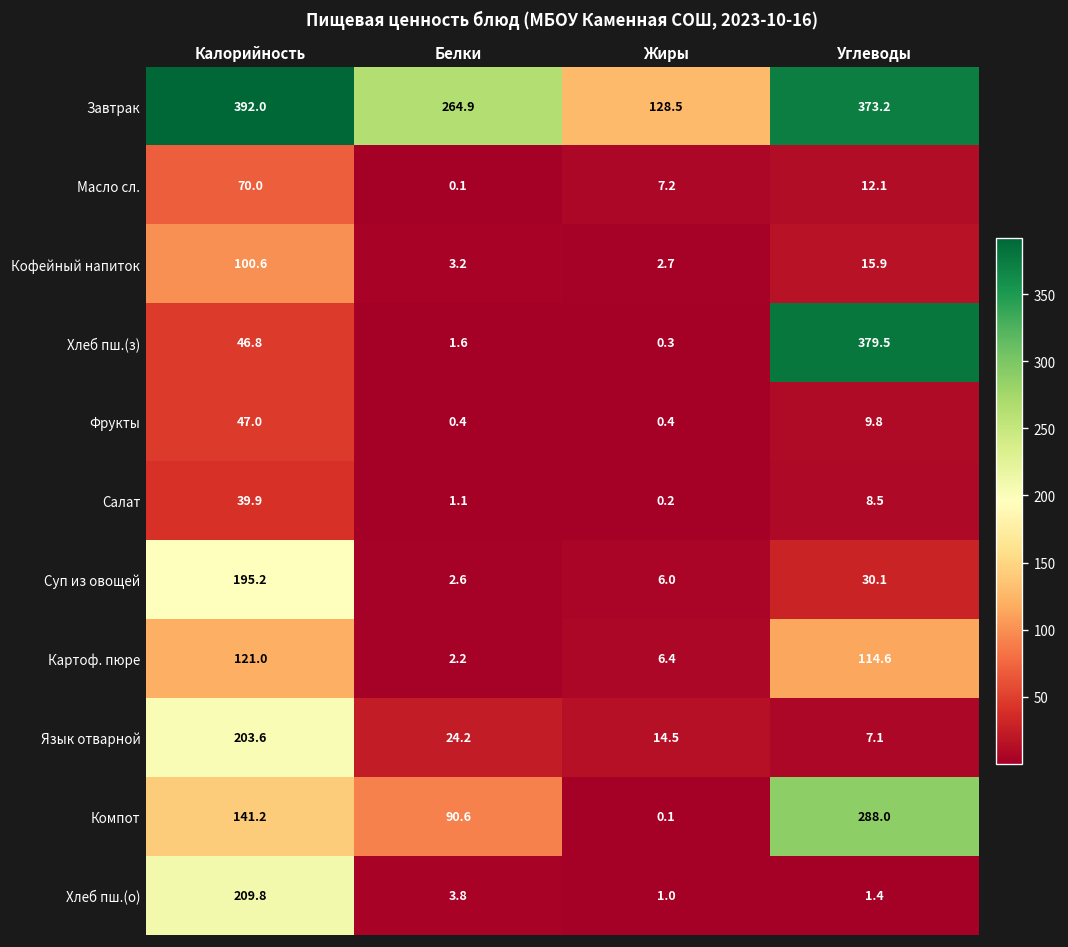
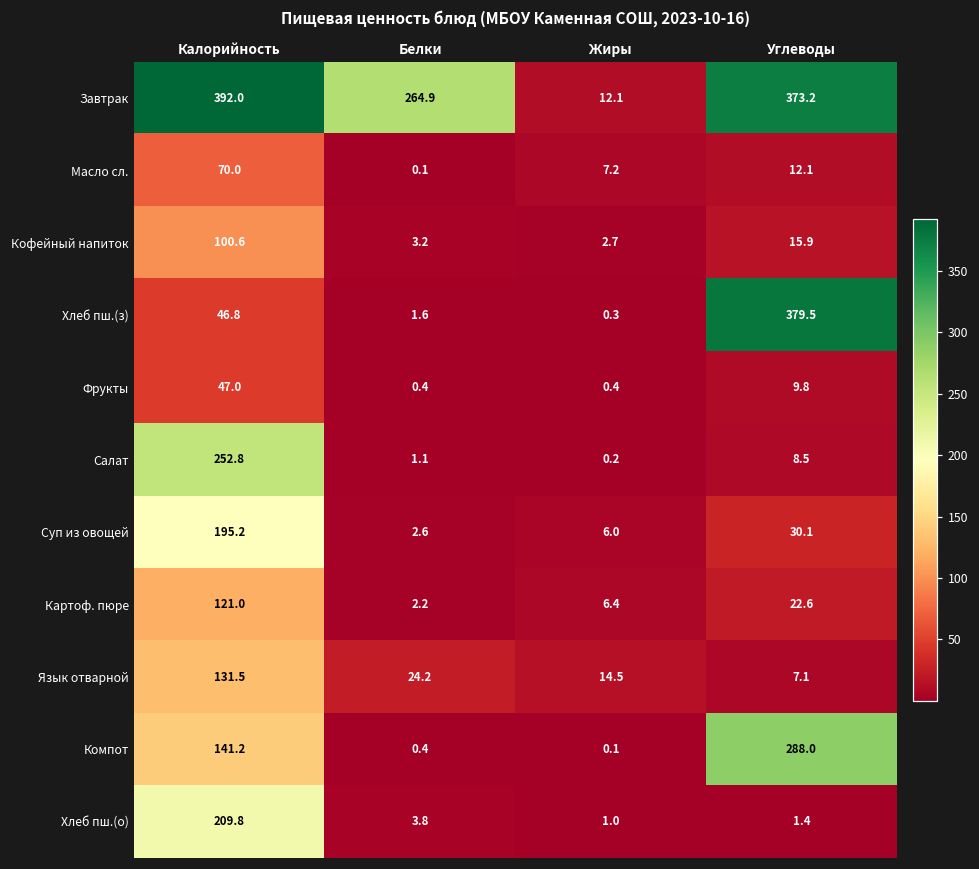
Завтрак, Жиры: 128.5 -> 12.1
Салат, Калорийность: 39.9 -> 252.8
Картоф. пюре, Углеводы: 114.6 -> 22.6
Язык отварной, Калорийность: 203.6 -> 131.5
Компот, Белки: 90.6 -> 0.4
